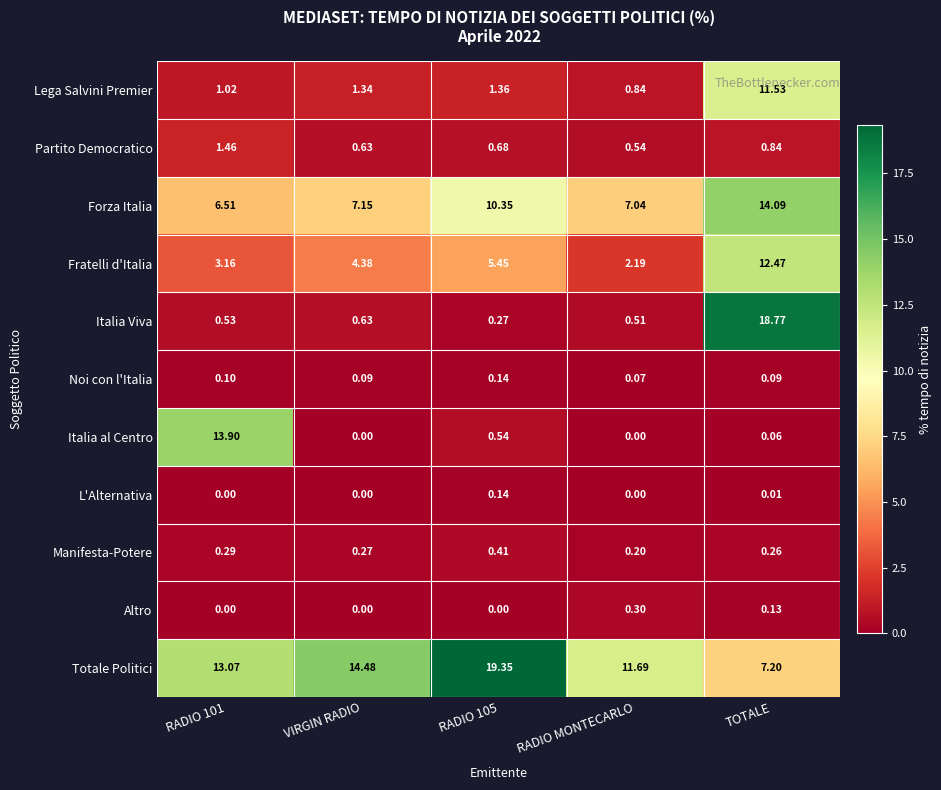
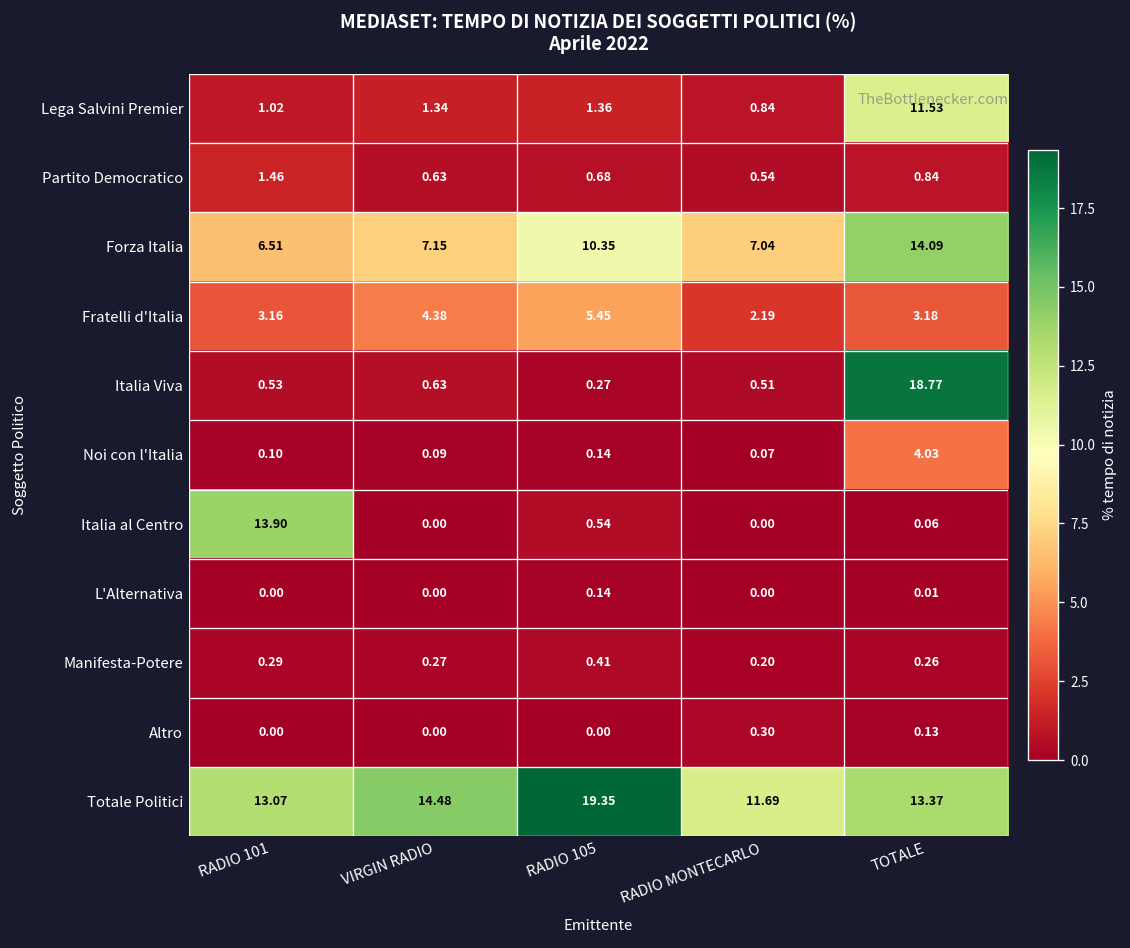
Fratelli d'Italia, TOTALE: 12.47 -> 3.18
Noi con l'Italia, TOTALE: 0.09 -> 4.03
Totale Politici, TOTALE: 7.20 -> 13.37
